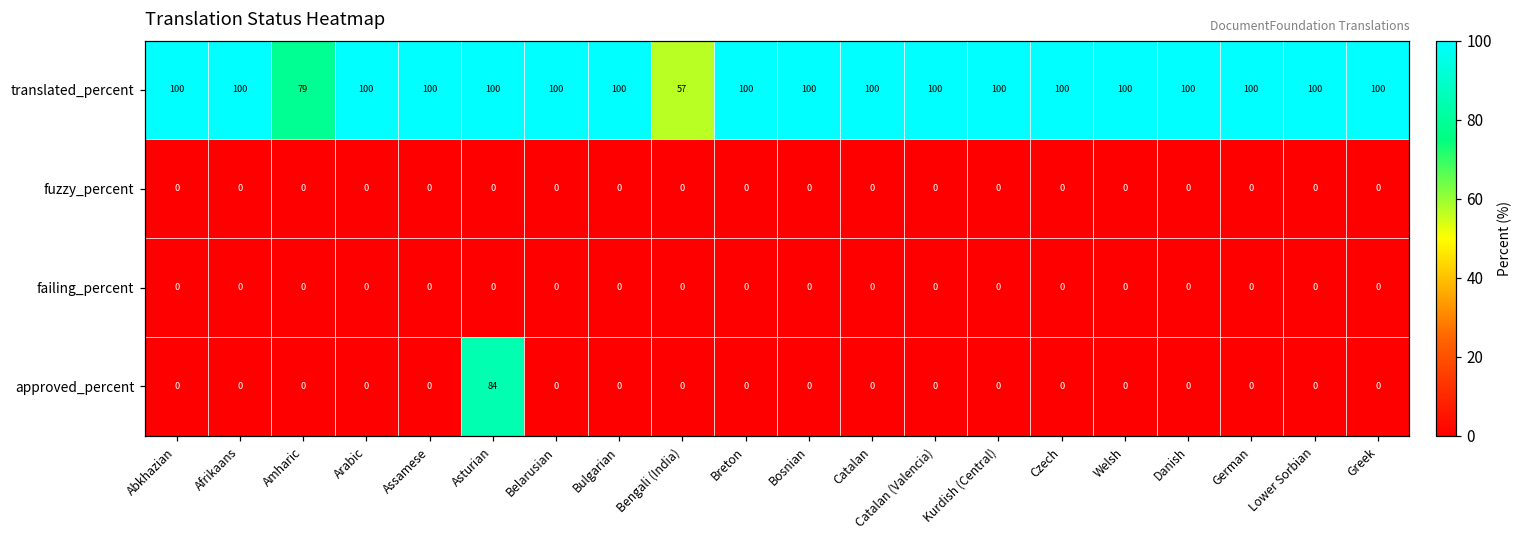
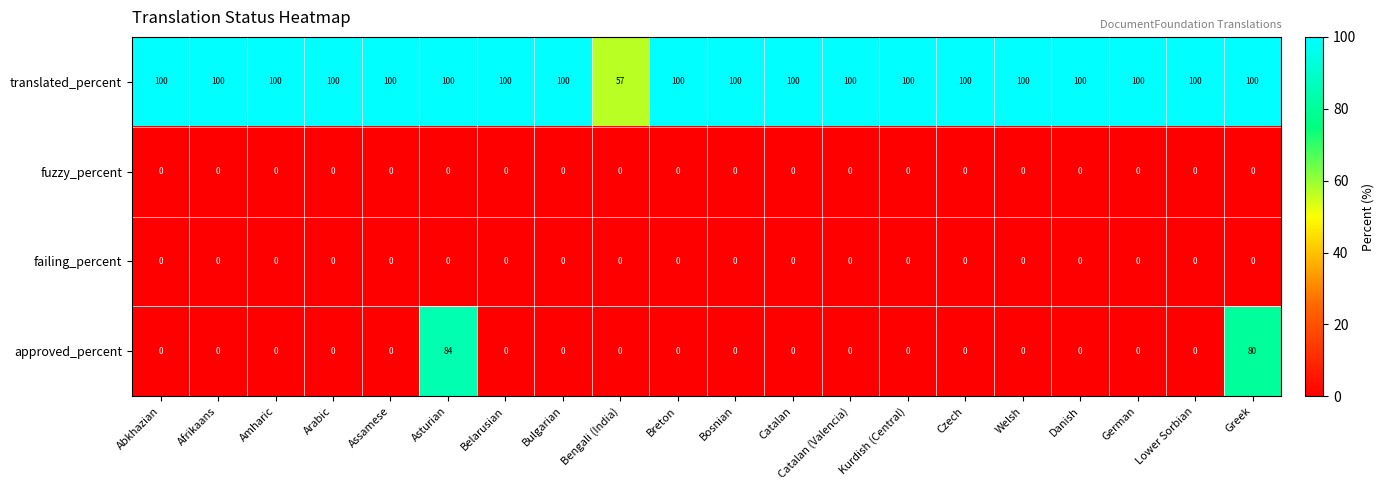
translated_percent, Amharic: 79 -> 100
approved_percent, Greek: 0 -> 80
